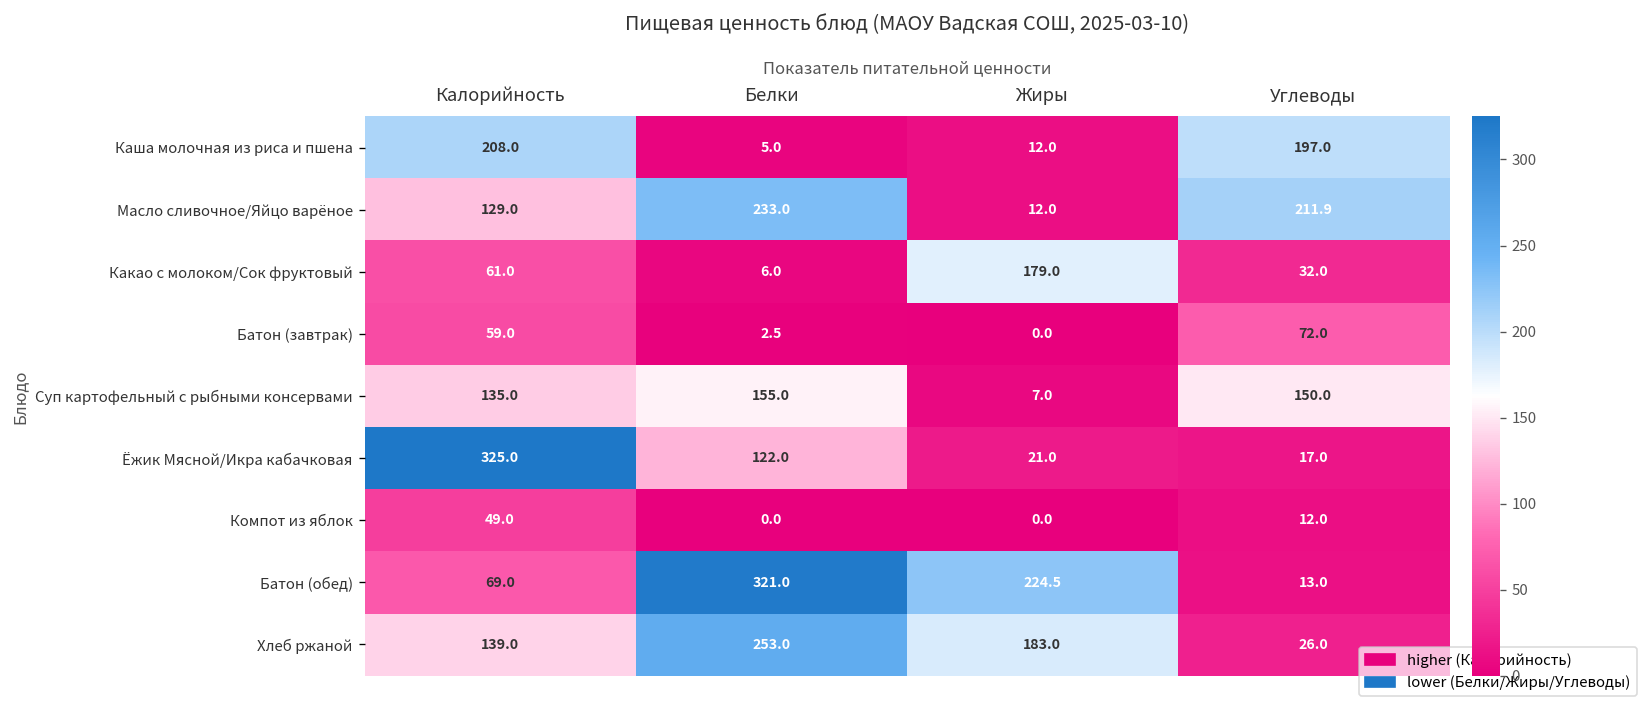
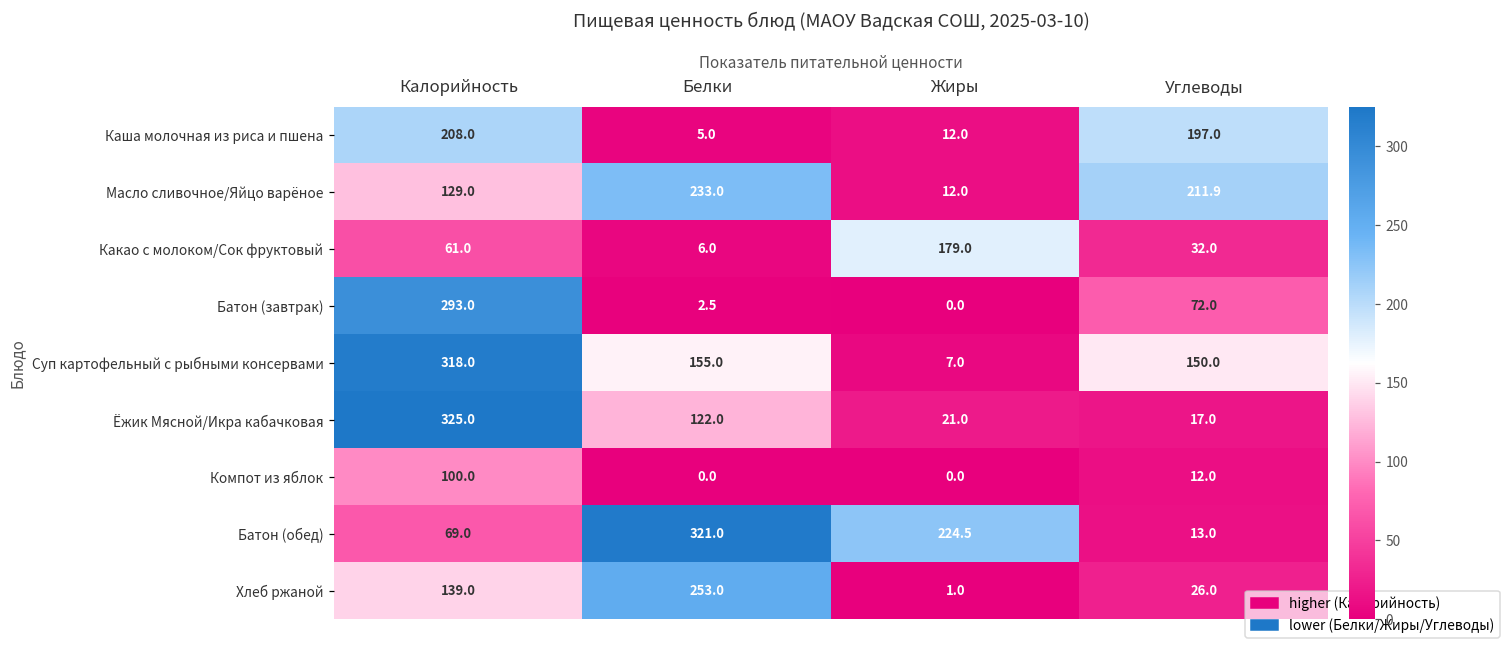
Батон (завтрак), Калорийность: 59.0 -> 293.0
Суп картофельный с рыбными консервами, Калорийность: 135.0 -> 318.0
Компот из яблок, Калорийность: 49.0 -> 100.0
Хлеб ржаной, Жиры: 183.0 -> 1.0
